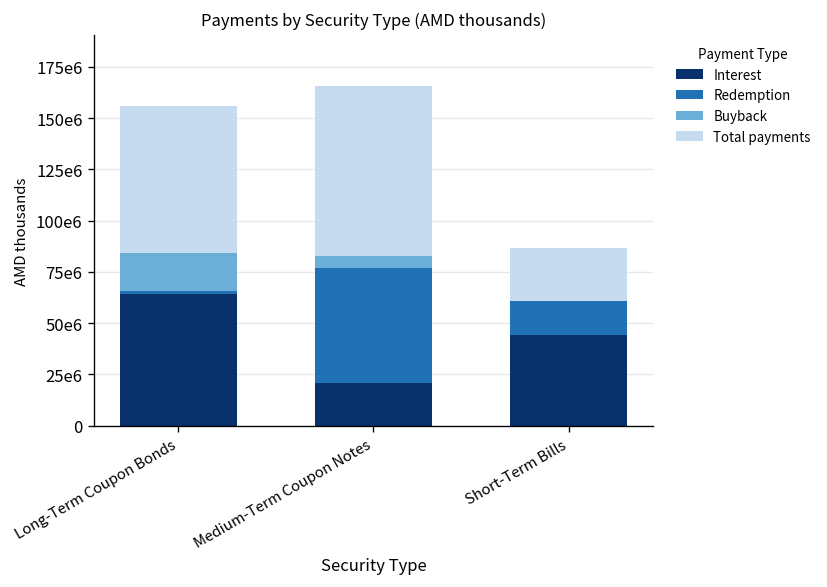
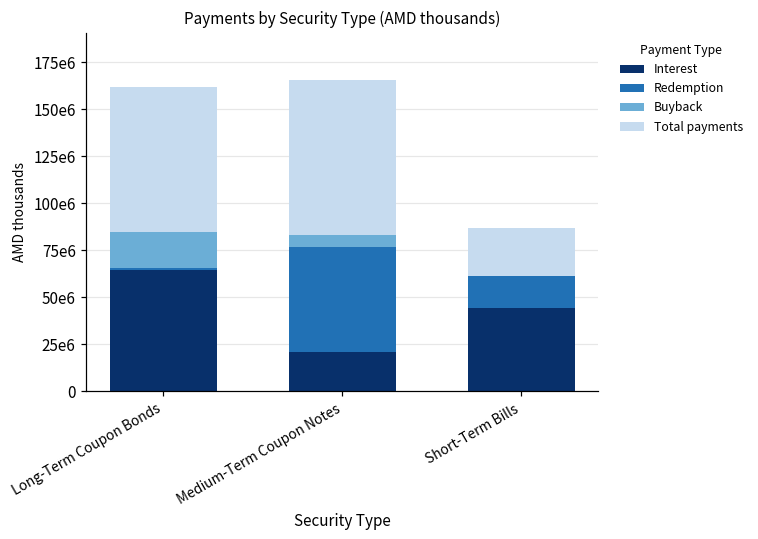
Total payments, Long-Term Coupon Bonds: 71000000 -> 77000000
